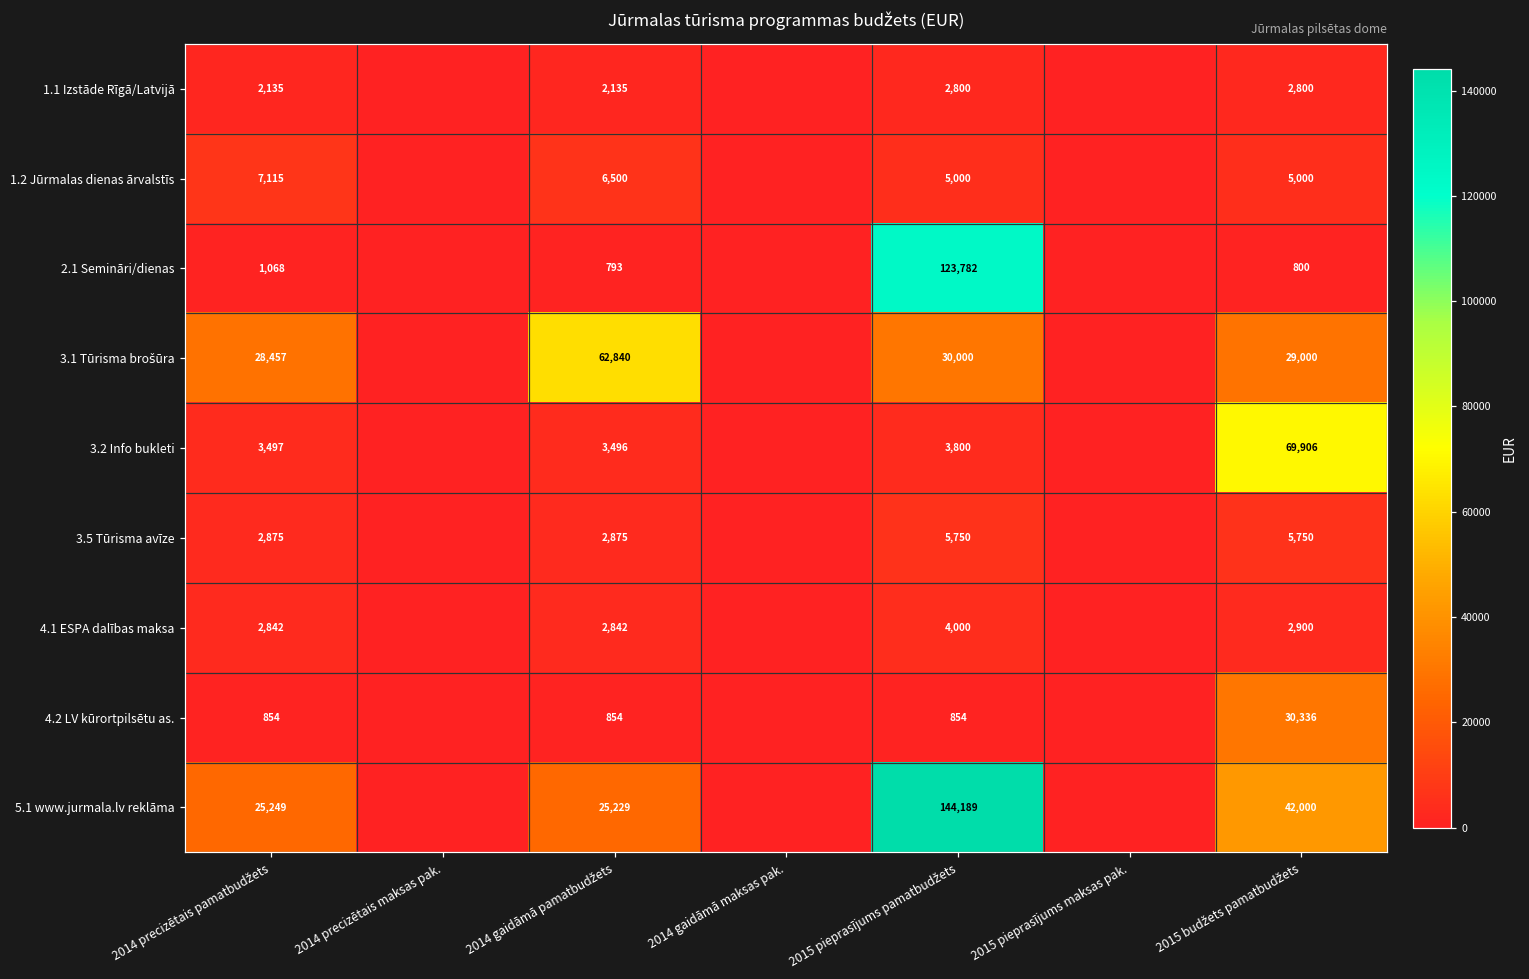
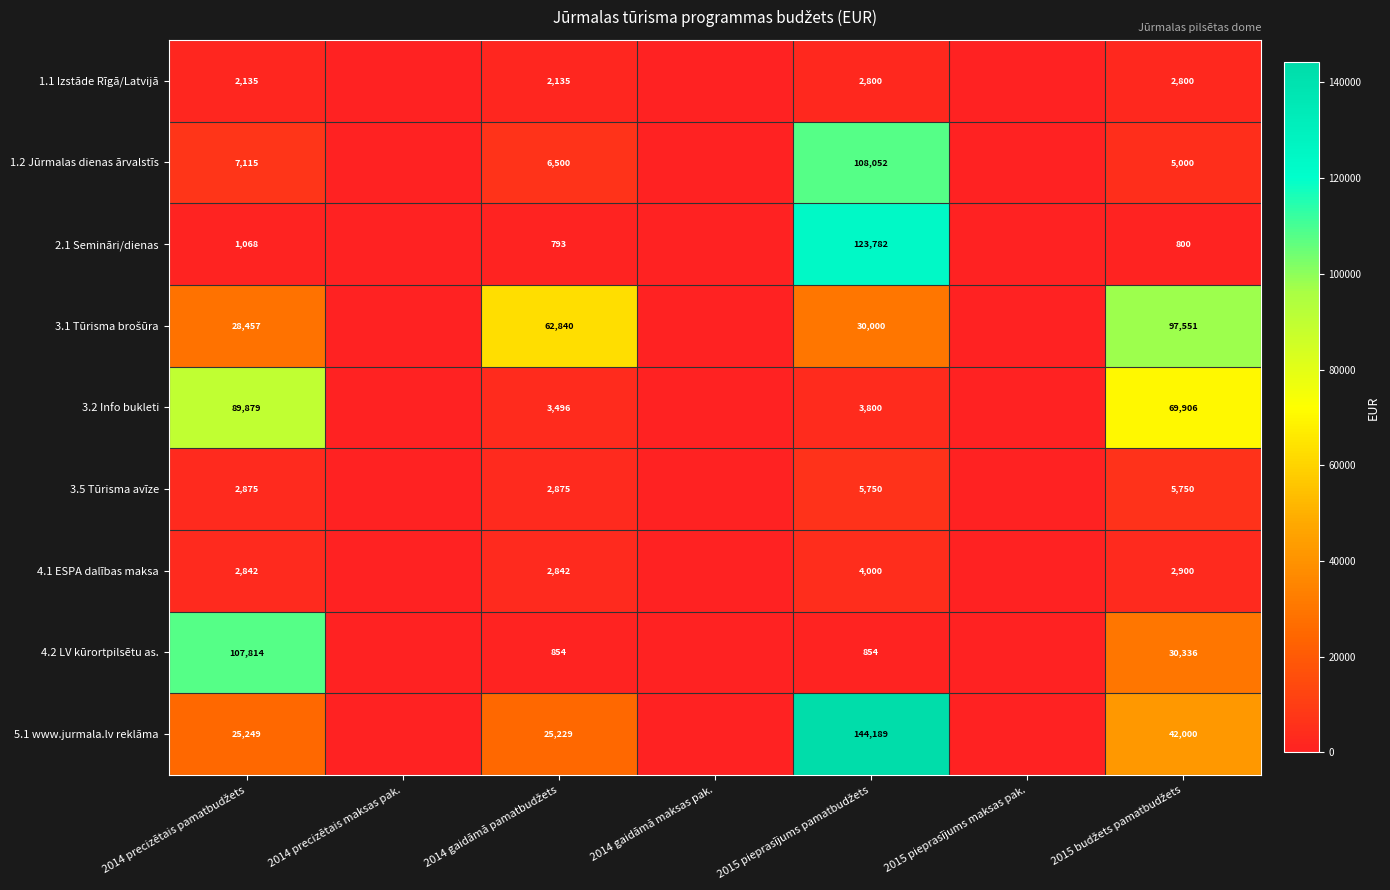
1.2 Jūrmalas dienas ārvalstīs, 2015 pieprasījums pamatbudžets: 5,000 -> 108,052
3.1 Tūrisma brošūra, 2015 budžets pamatbudžets: 29,000 -> 97,551
3.2 Info bukleti, 2014 precizētais pamatbudžets: 3,497 -> 89,879
4.2 LV kūrortpilsētu as., 2014 precizētais pamatbudžets: 854 -> 107,814
